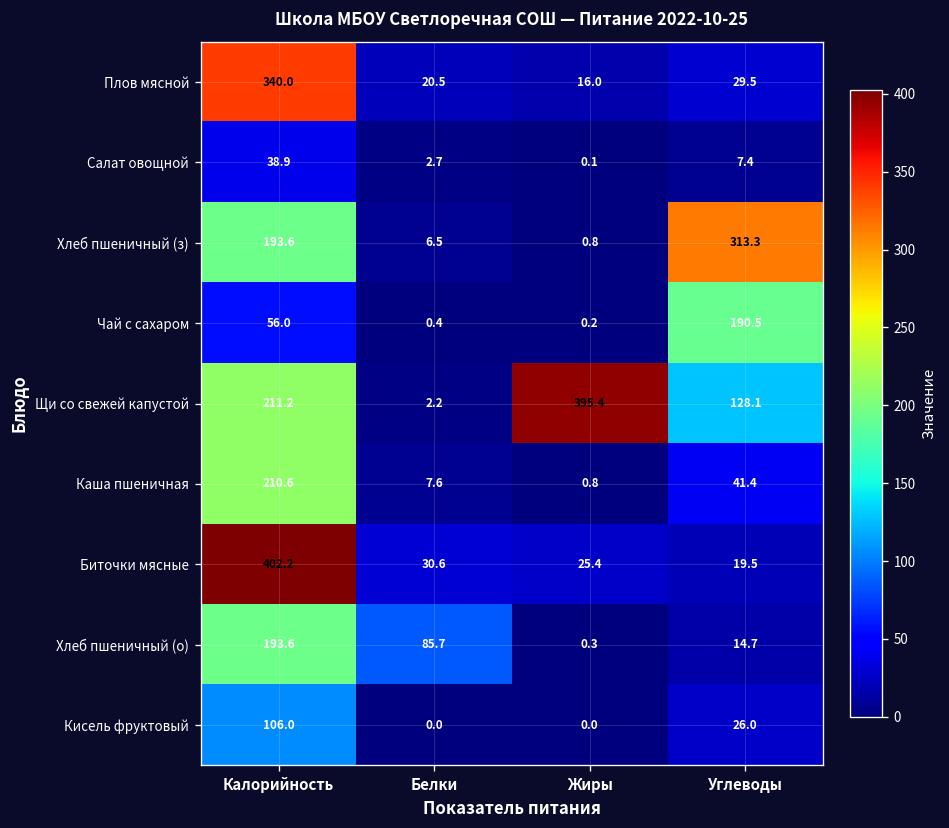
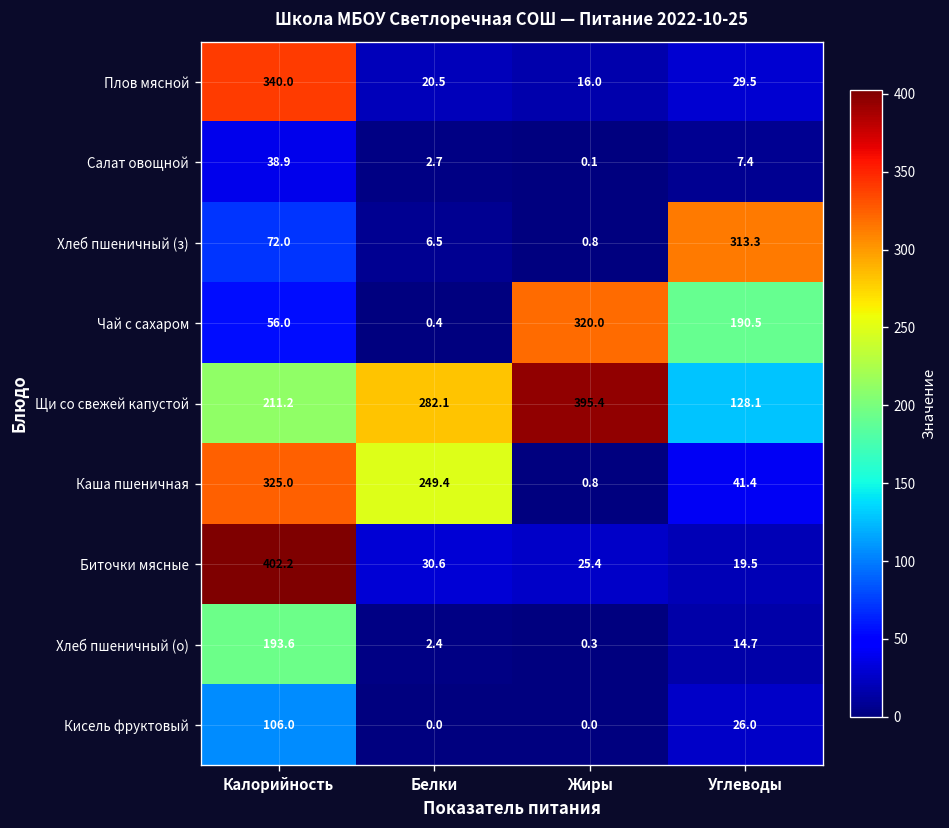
Хлеб пшеничный (з), Калорийность: 193.6 -> 72.0
Чай с сахаром, Жиры: 0.2 -> 320.0
Щи со свежей капустой, Белки: 2.2 -> 282.1
Каша пшеничная, Калорийность: 210.6 -> 325.0
Каша пшеничная, Белки: 7.6 -> 249.4
Хлеб пшеничный (о), Белки: 85.7 -> 2.4
